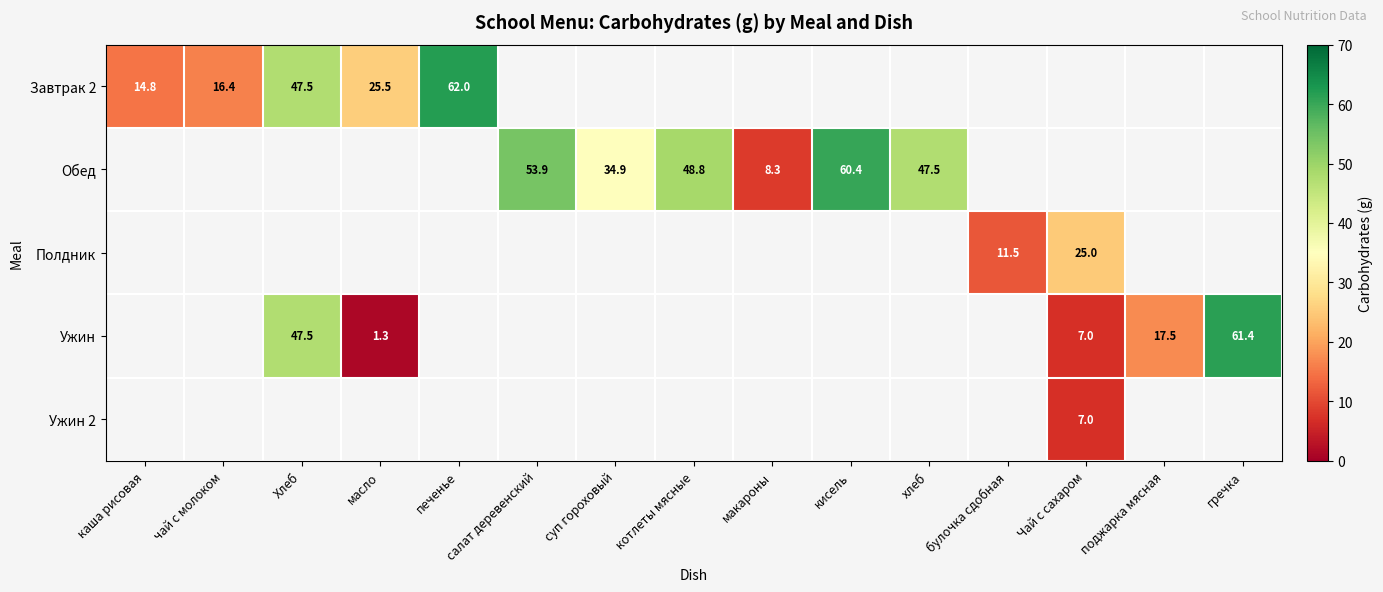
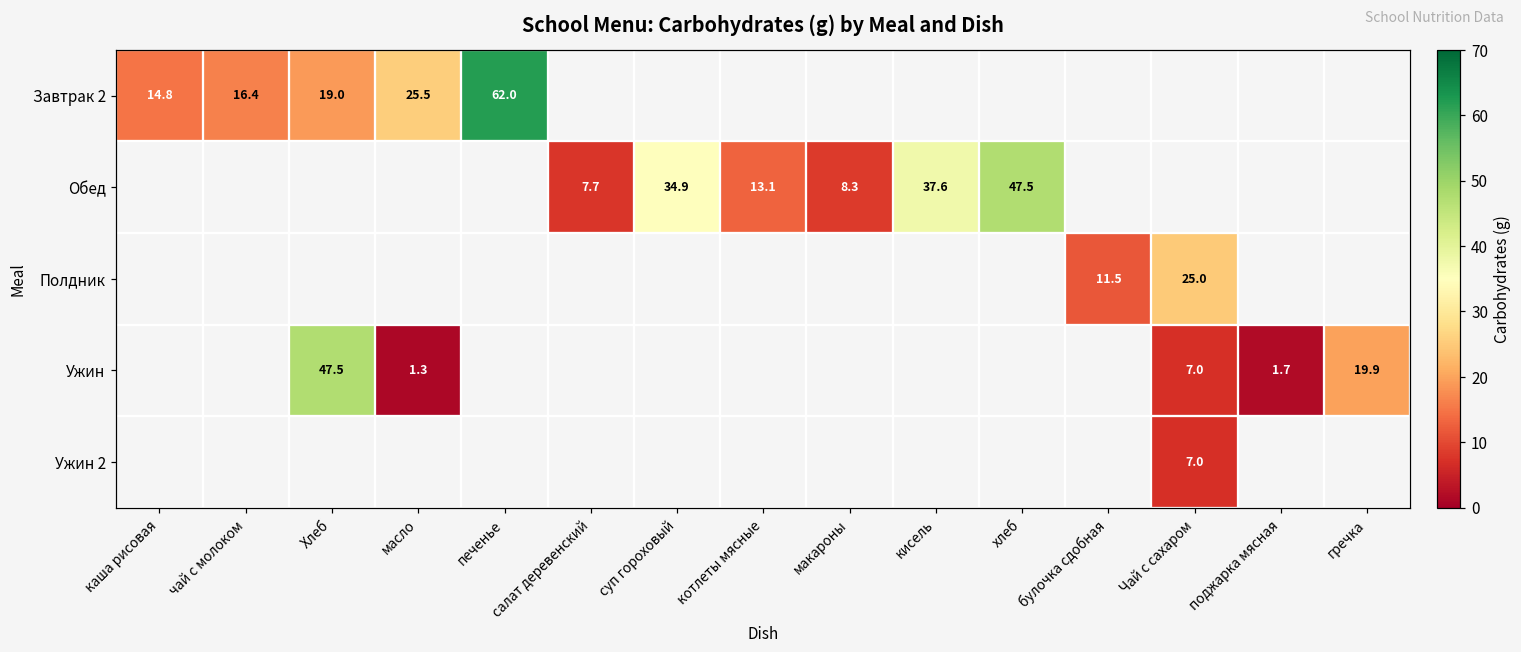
Завтрак 2, Хлеб: 47.5 -> 19.0
Обед, салат деревенский: 53.9 -> 7.7
Обед, котлеты мясные: 48.8 -> 13.1
Обед, кисель: 60.4 -> 37.6
Ужин, поджарка мясная: 17.5 -> 1.7
Ужин, гречка: 61.4 -> 19.9
